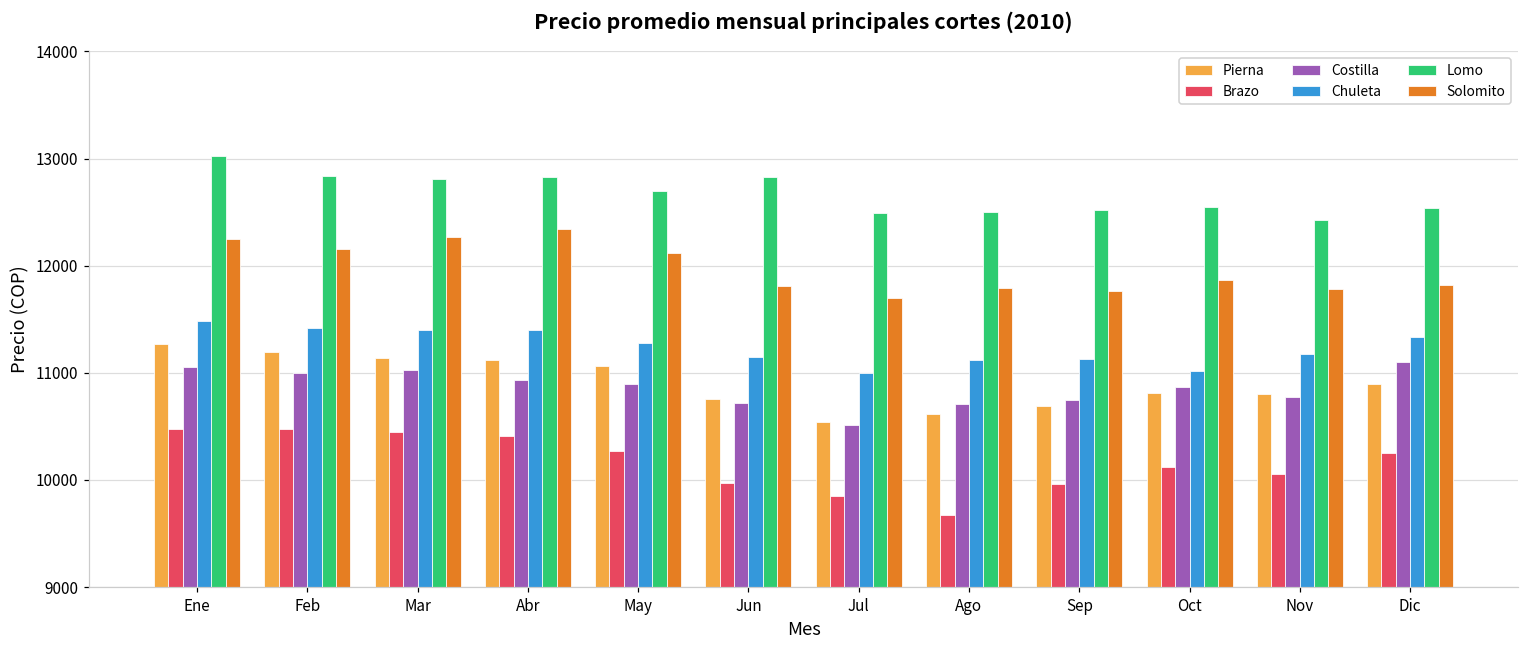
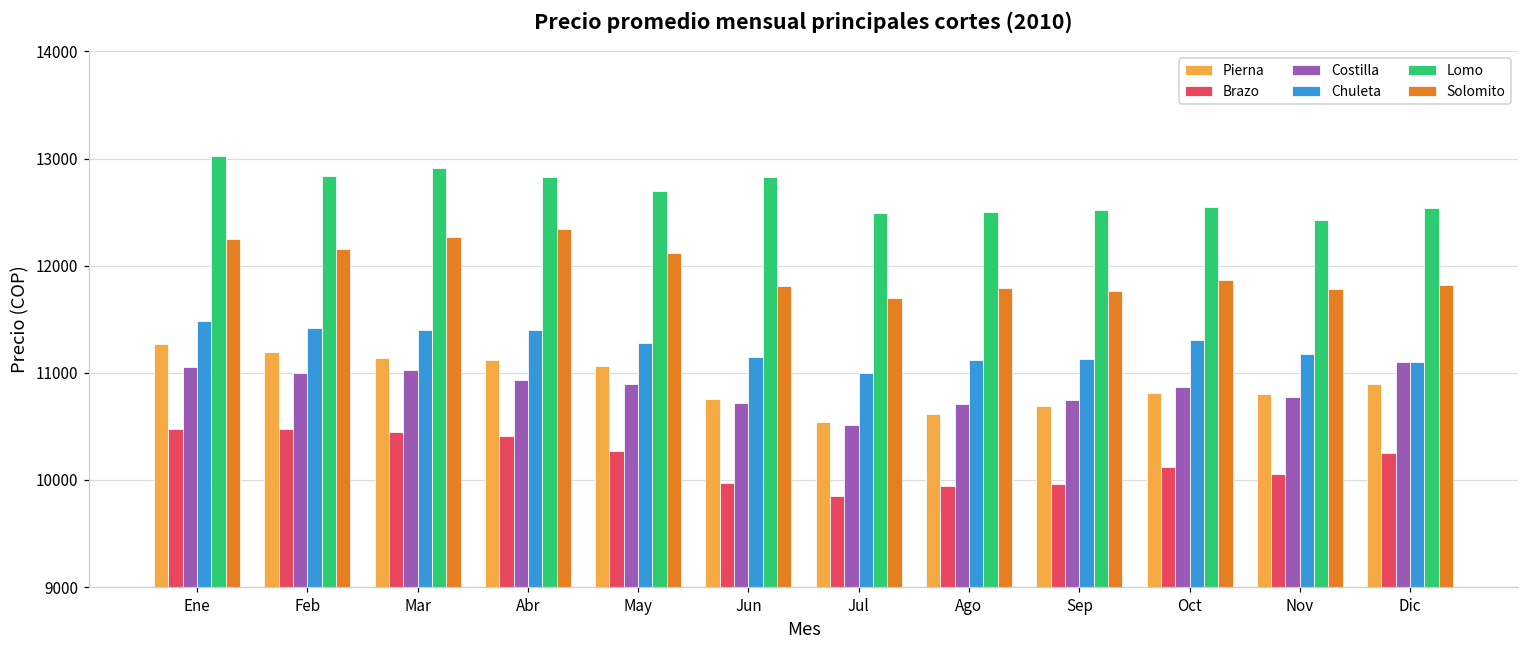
Lomo, Mar: 12800 -> 12900
Brazo, Ago: 9700 -> 9900
Chuleta, Oct: 11000 -> 11300
Chuleta, Dic: 11300 -> 11100
